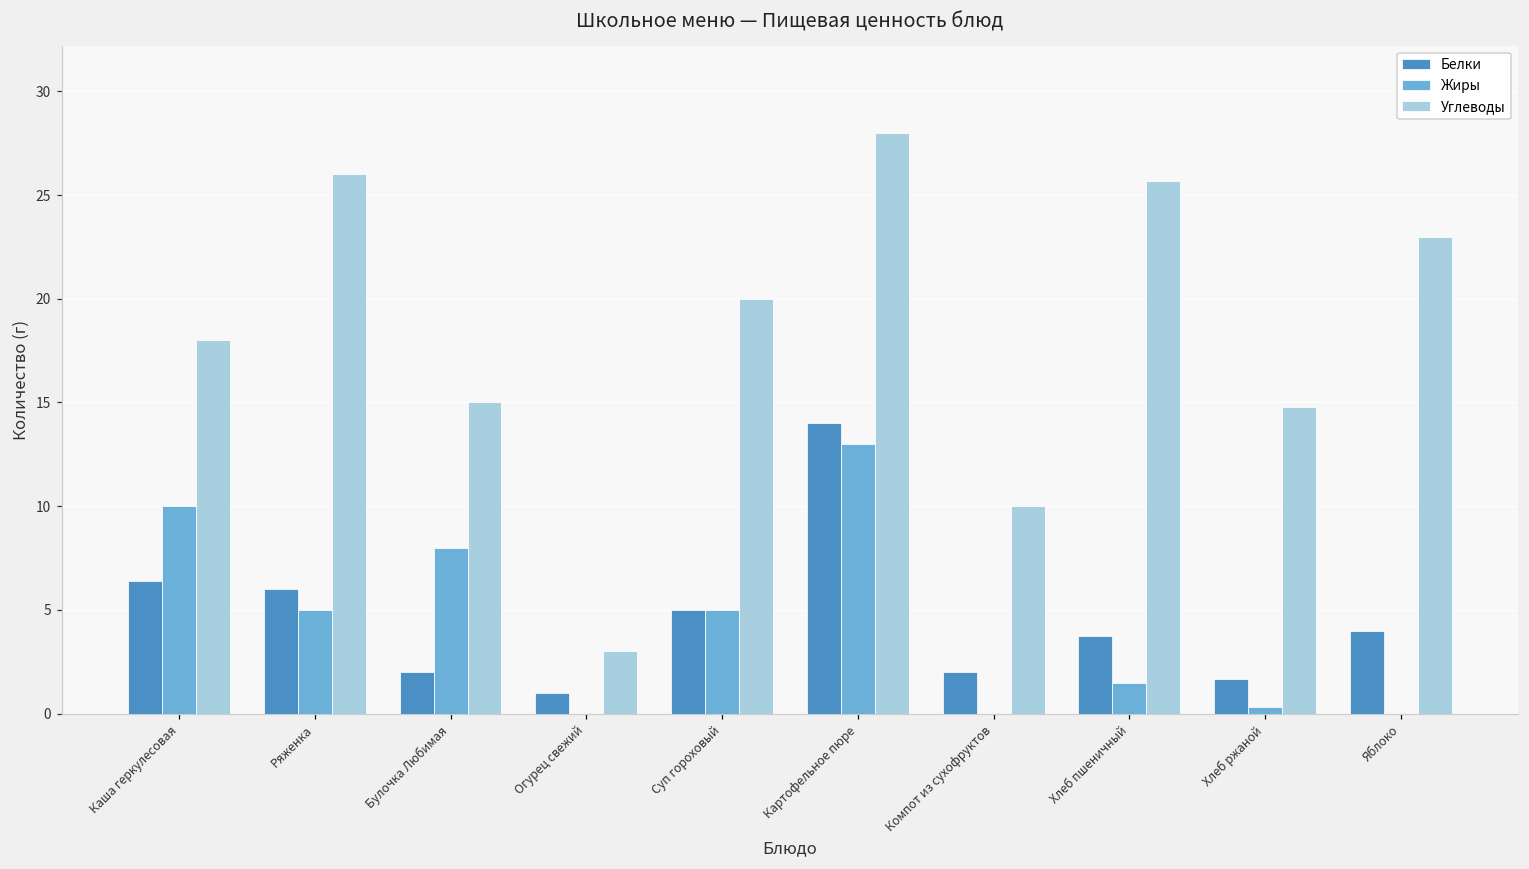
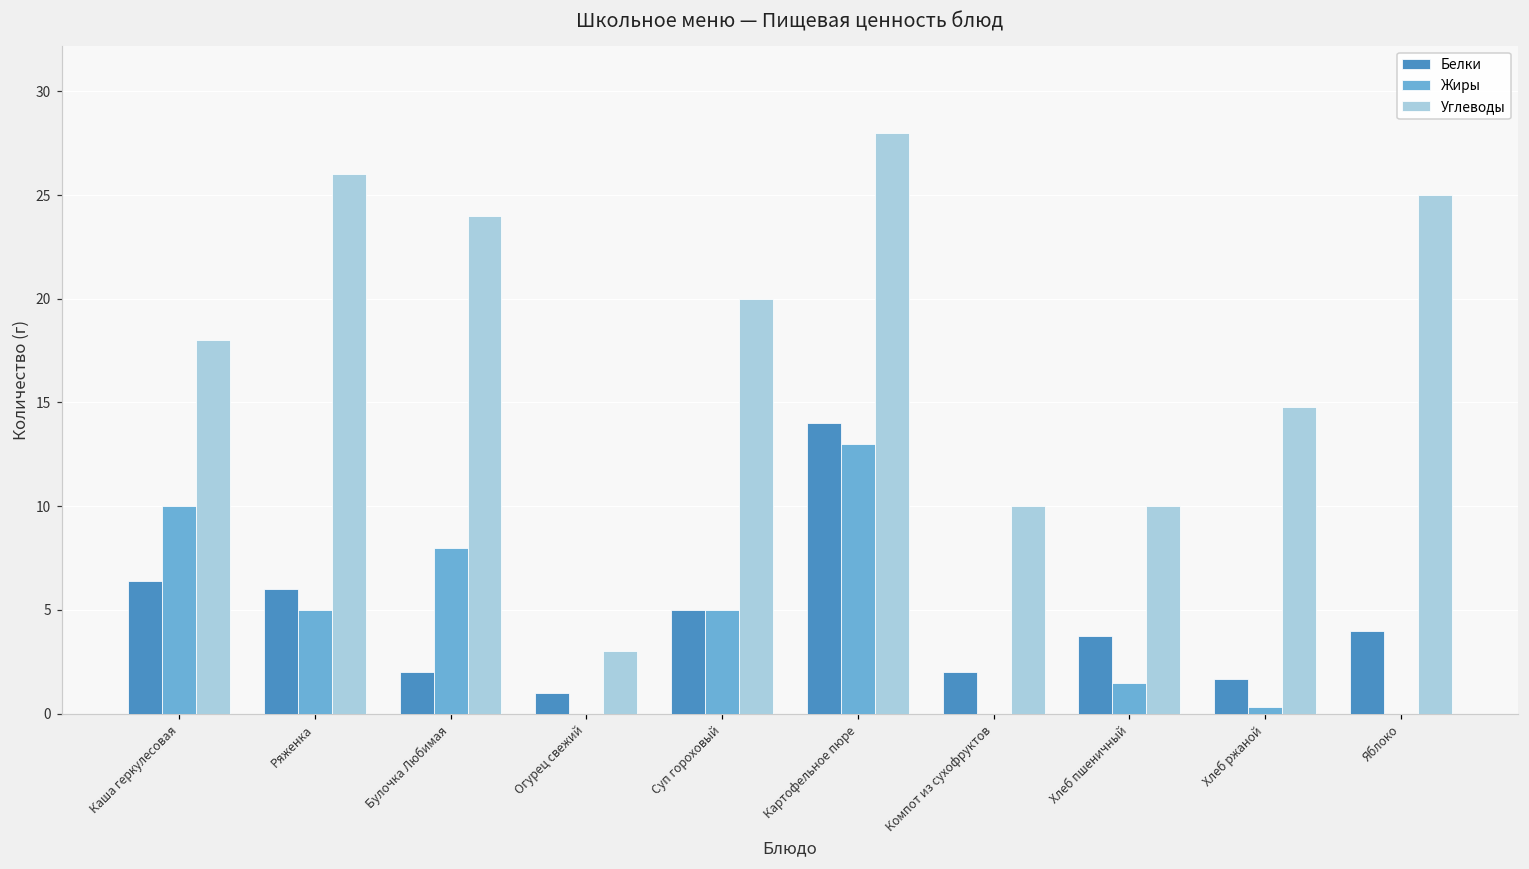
Углеводы, Булочка Любимая: 15 -> 24
Углеводы, Хлеб пшеничный: 25.7 -> 10.0
Углеводы, Яблоко: 23 -> 25
